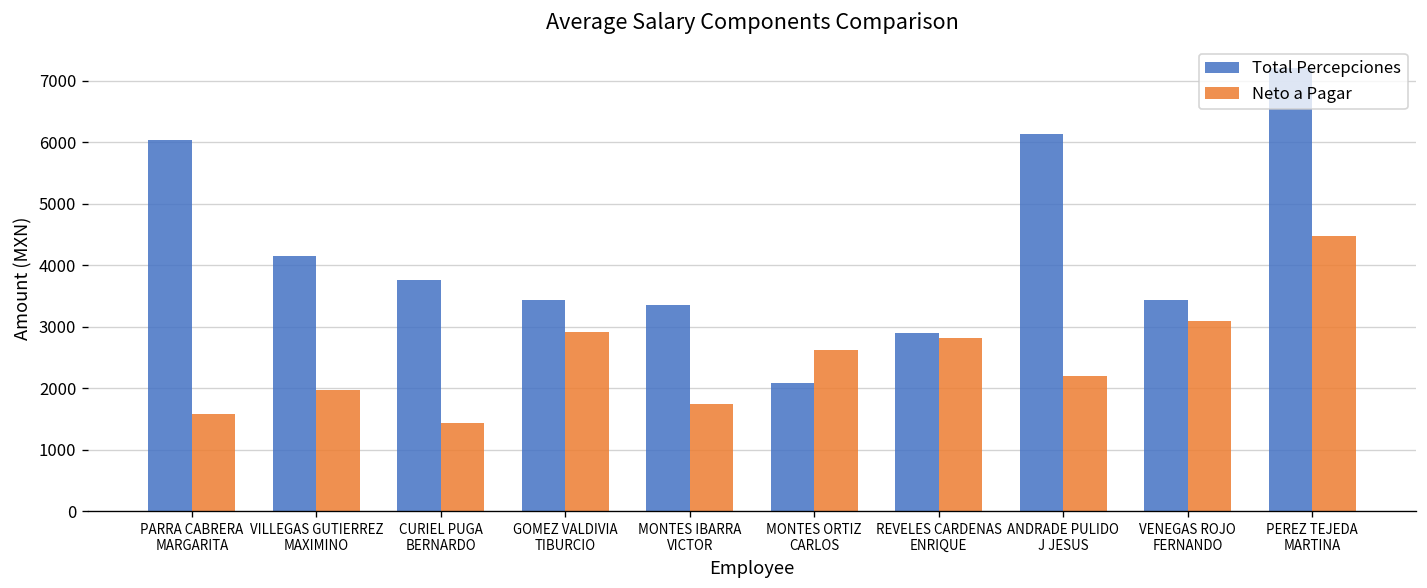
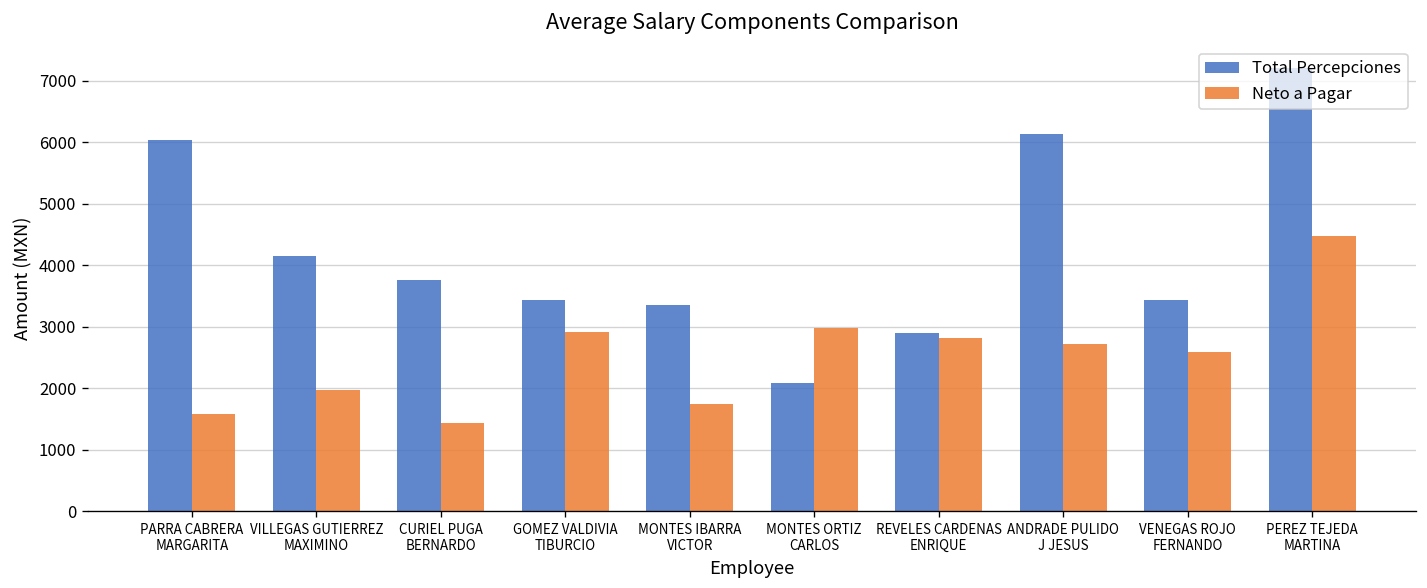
Neto a Pagar, MONTES ORTIZ CARLOS: 2600 -> 3000
Neto a Pagar, ANDRADE PULIDO J JESUS: 2200 -> 2700
Neto a Pagar, VENEGAS ROJO FERNANDO: 3100 -> 2600
